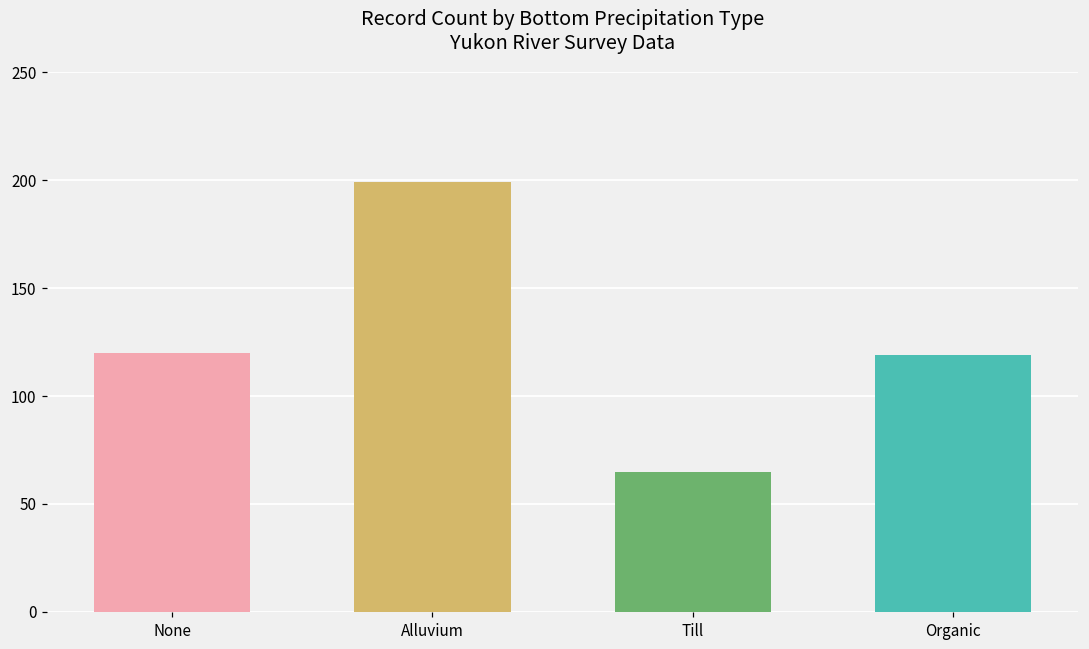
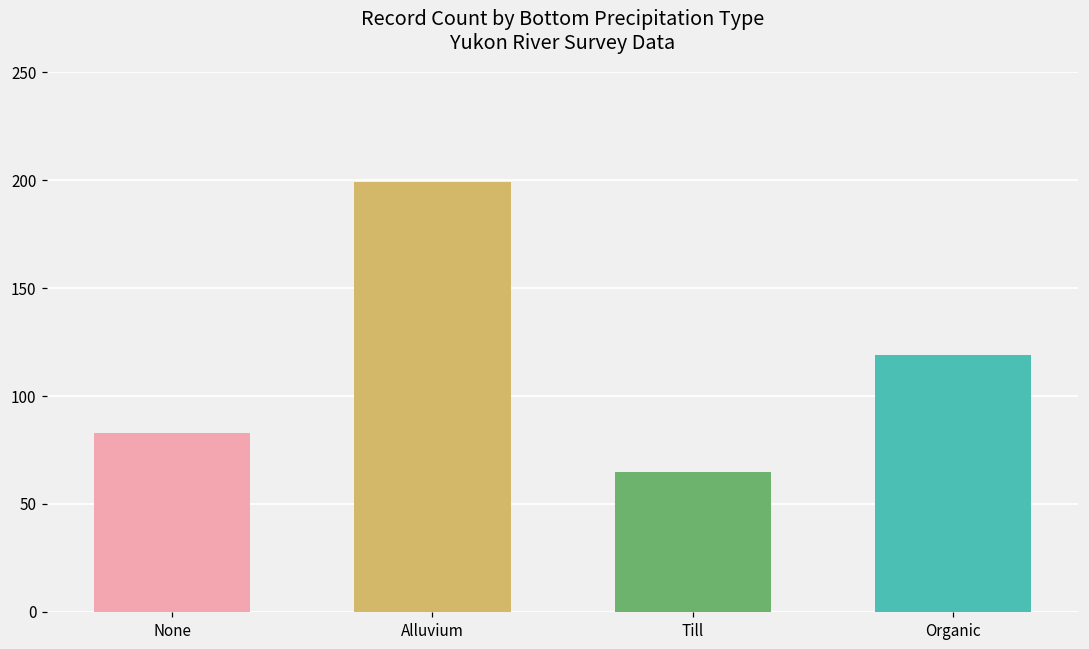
None: 120 -> 83
